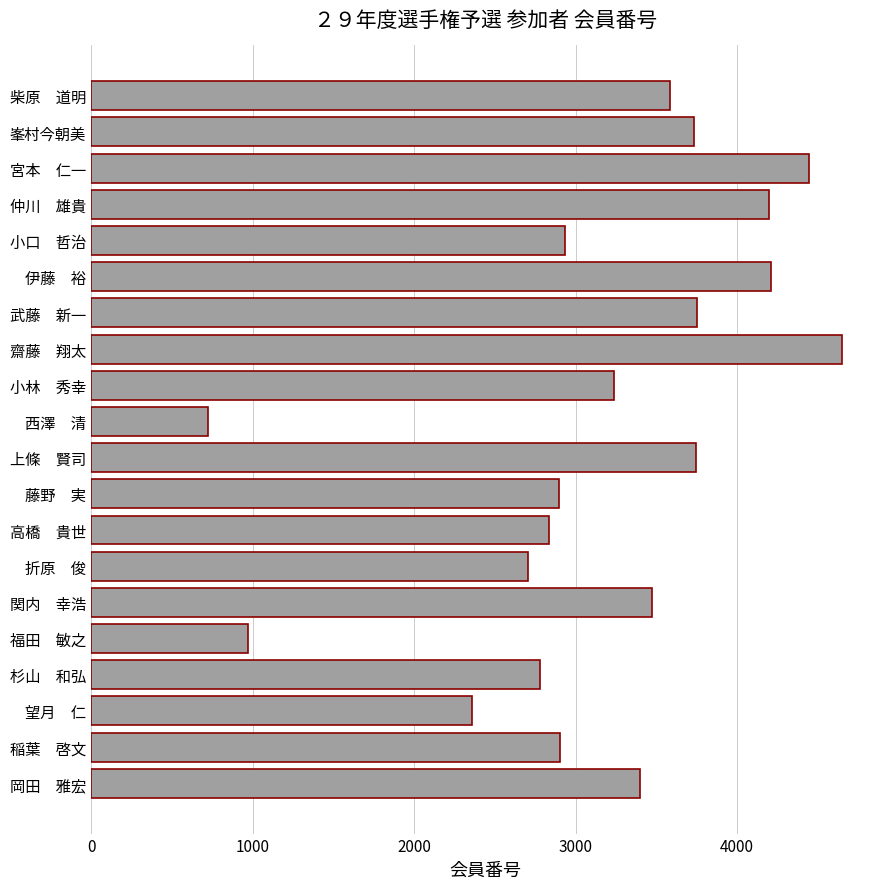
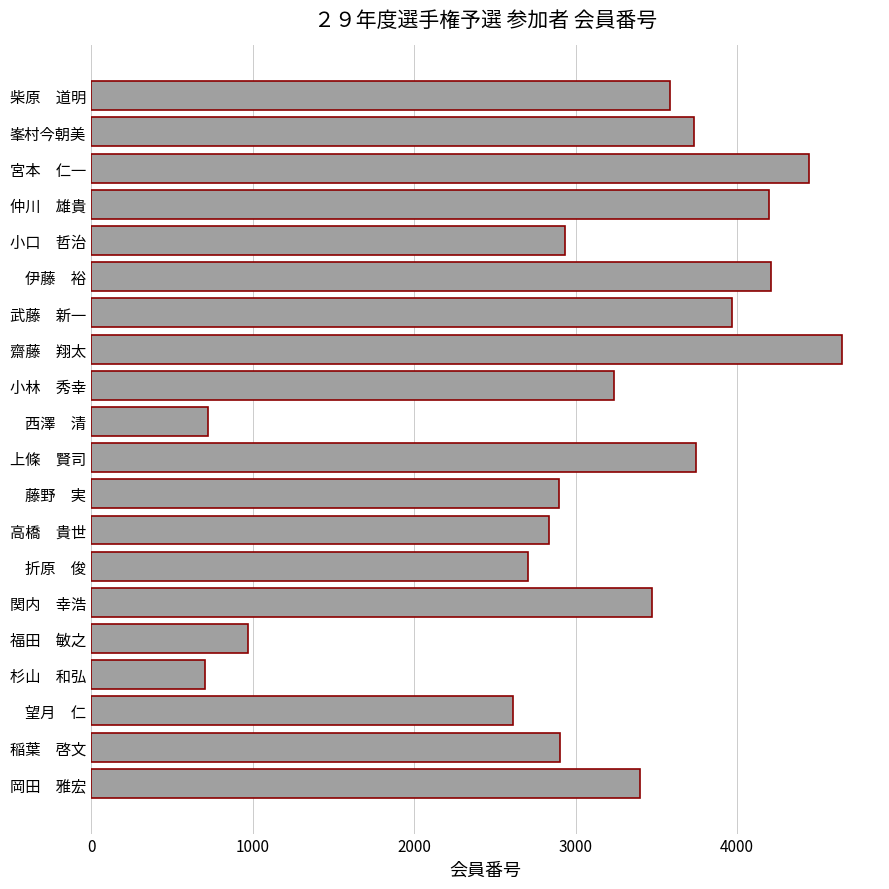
武藤 新一: 3750 -> 3970
杉山 和弘: 2780 -> 710
望月 仁: 2360 -> 2620
